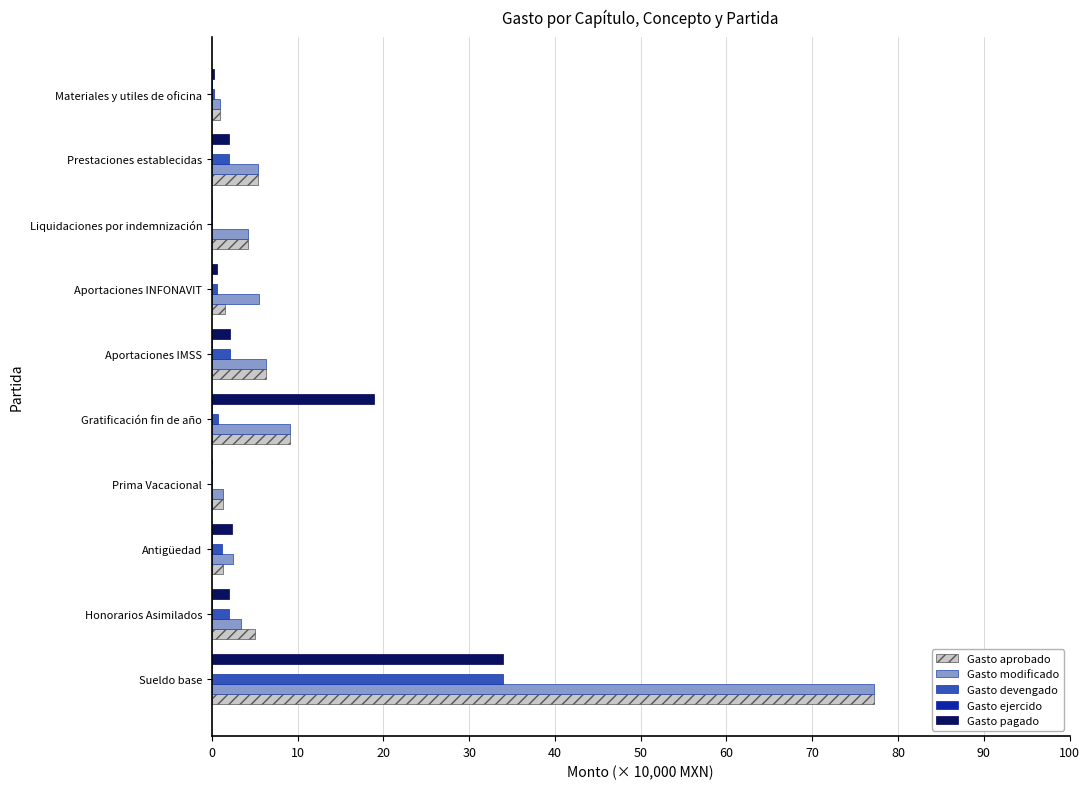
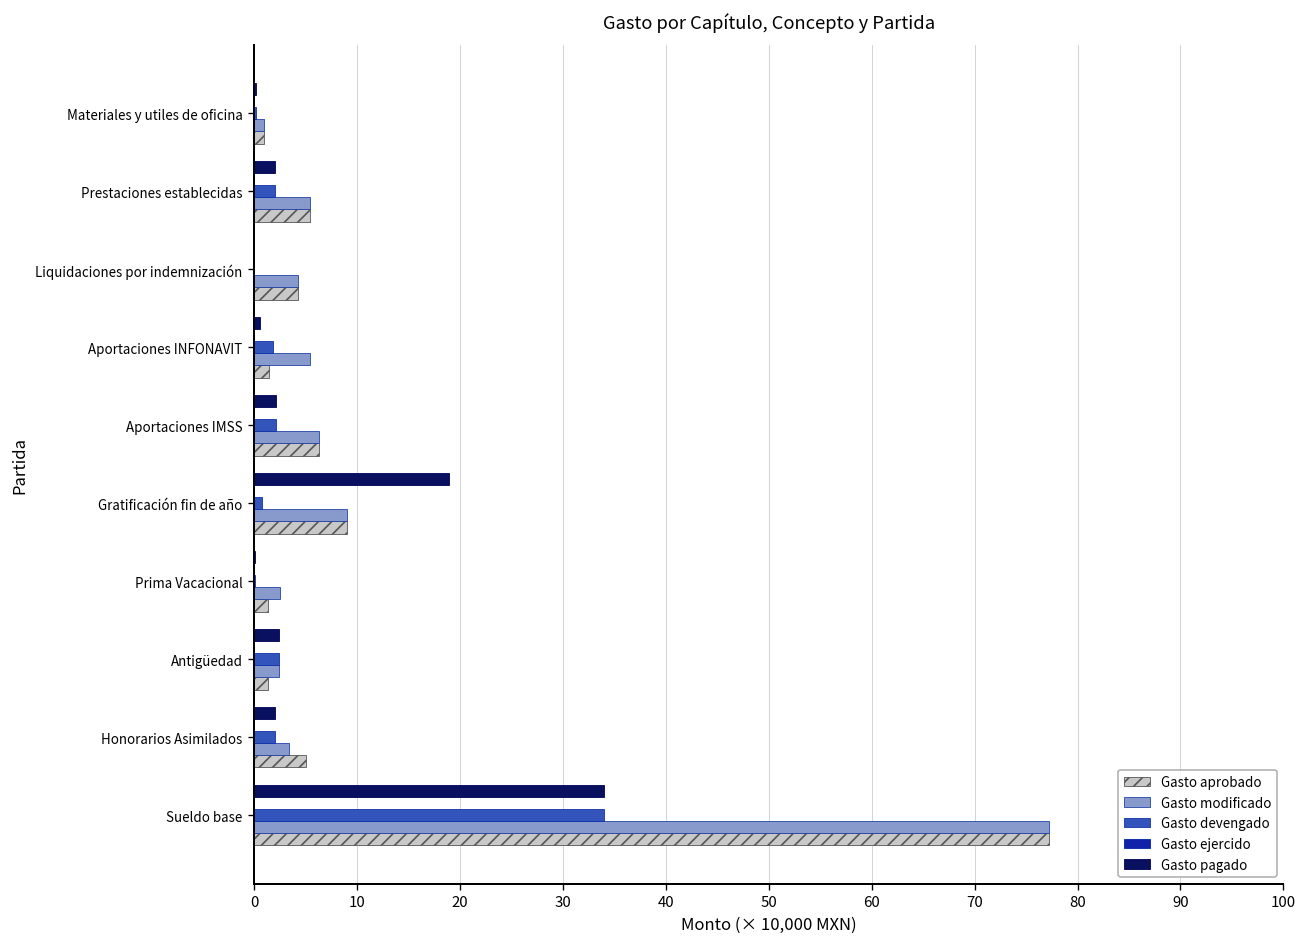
Gasto devengado, Aportaciones INFONAVIT: 1 -> 2
Gasto modificado, Prima Vacacional: 1 -> 3
Gasto devengado, Antigüedad: 1 -> 2
